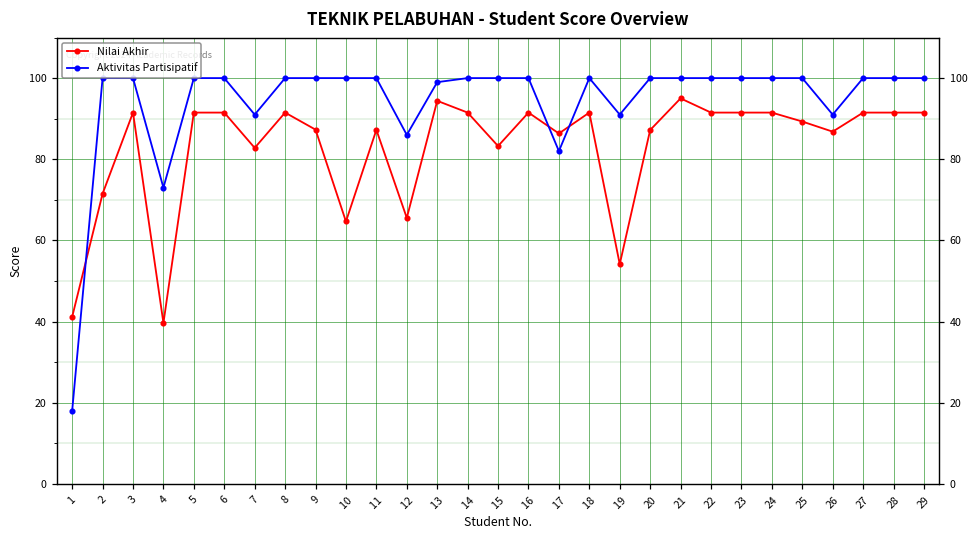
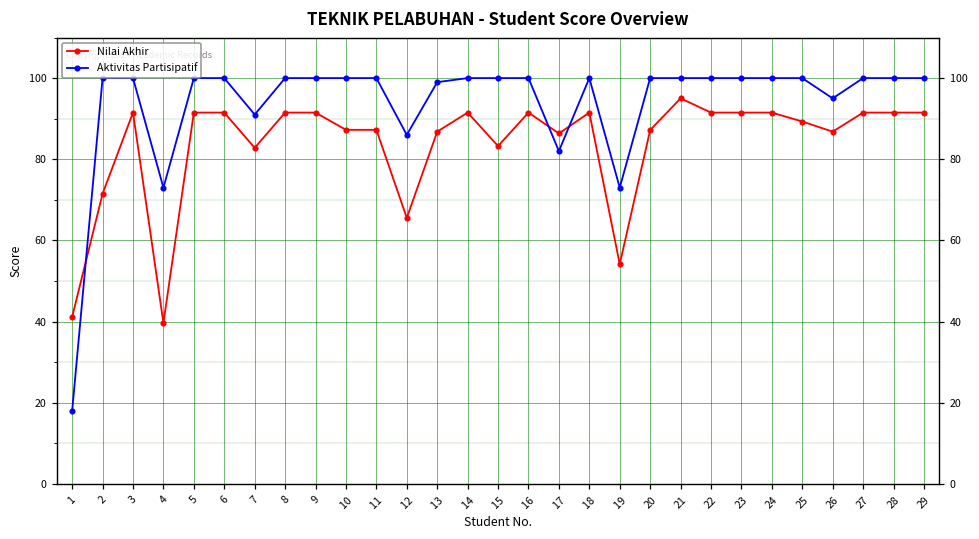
Nilai Akhir, 9: 87 -> 92
Nilai Akhir, 10: 65 -> 87
Nilai Akhir, 13: 94 -> 87
Aktivitas Partisipatif, 19: 91 -> 73
Aktivitas Partisipatif, 26: 91 -> 95
